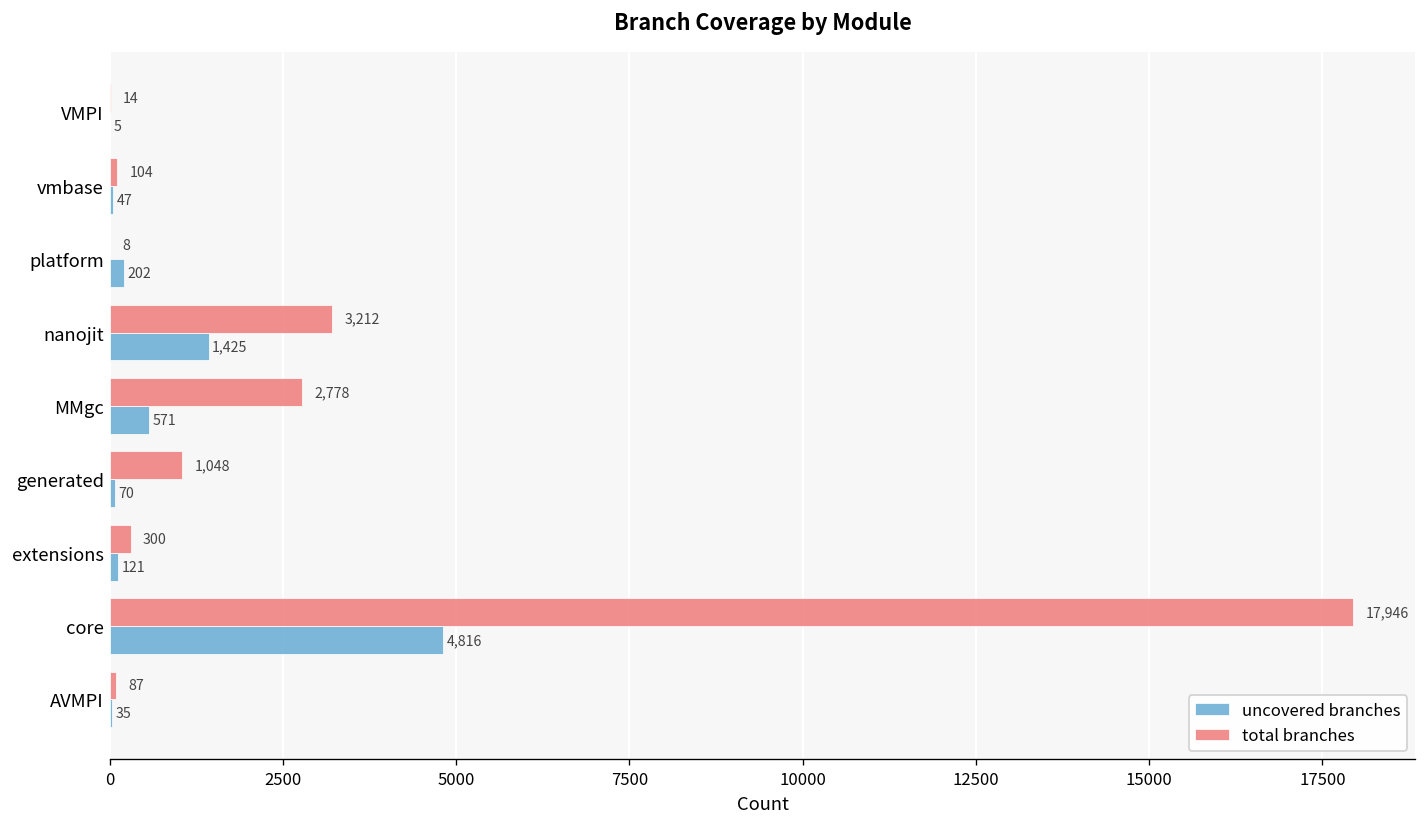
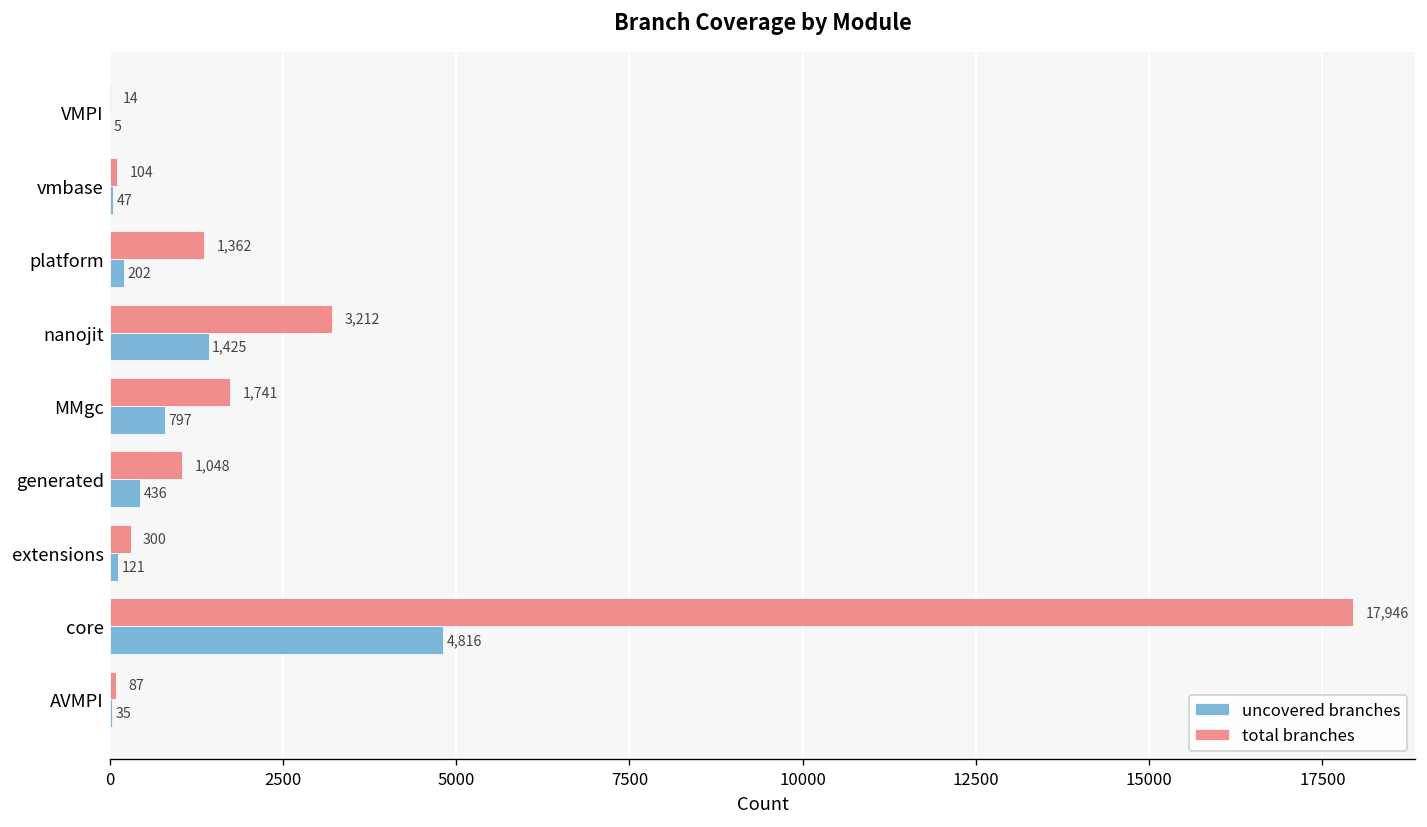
total branches, platform: 8 -> 1,362
total branches, MMgc: 2,778 -> 1,741
uncovered branches, MMgc: 571 -> 797
uncovered branches, generated: 70 -> 436
